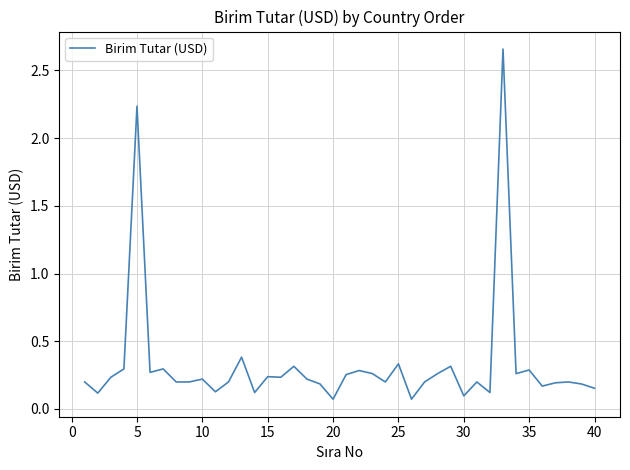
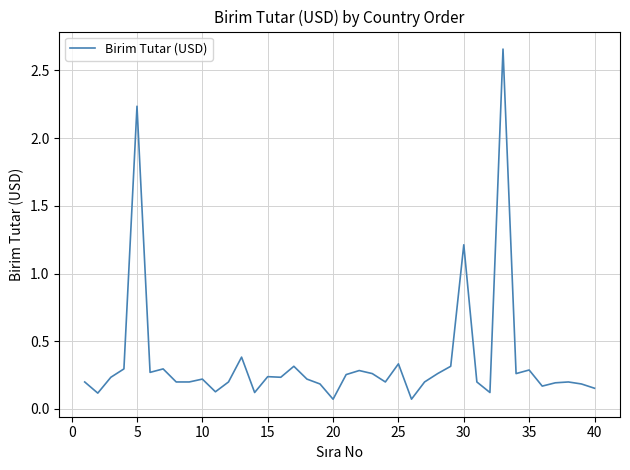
30: 0.10 -> 1.21
